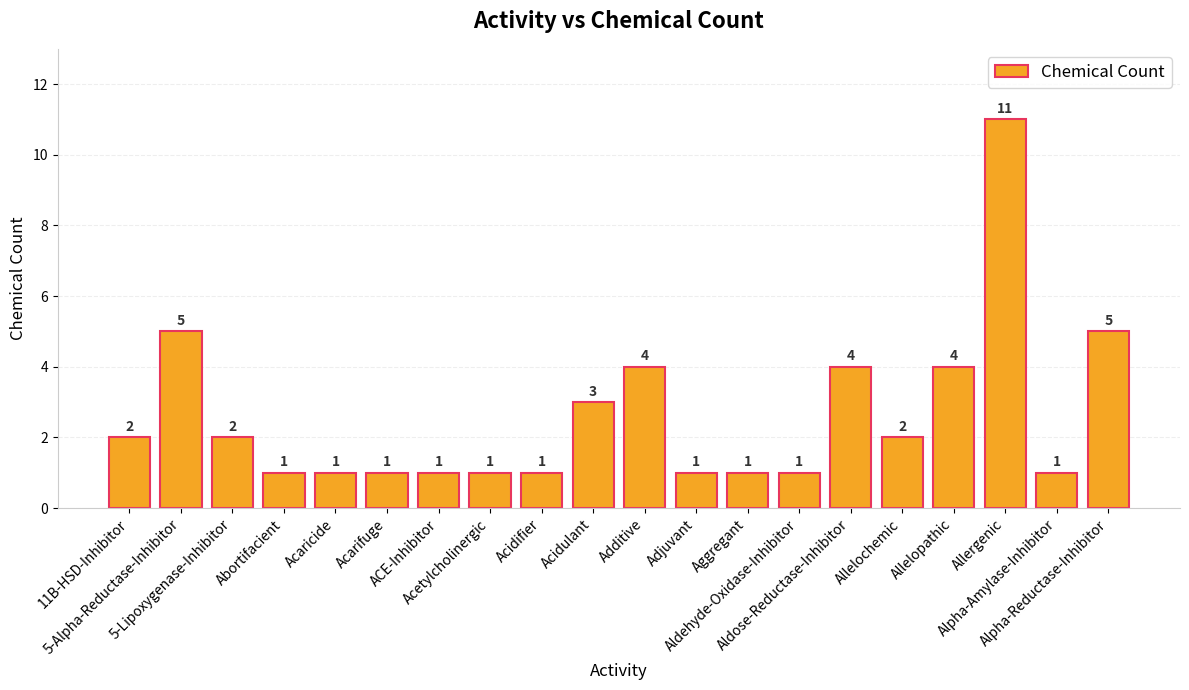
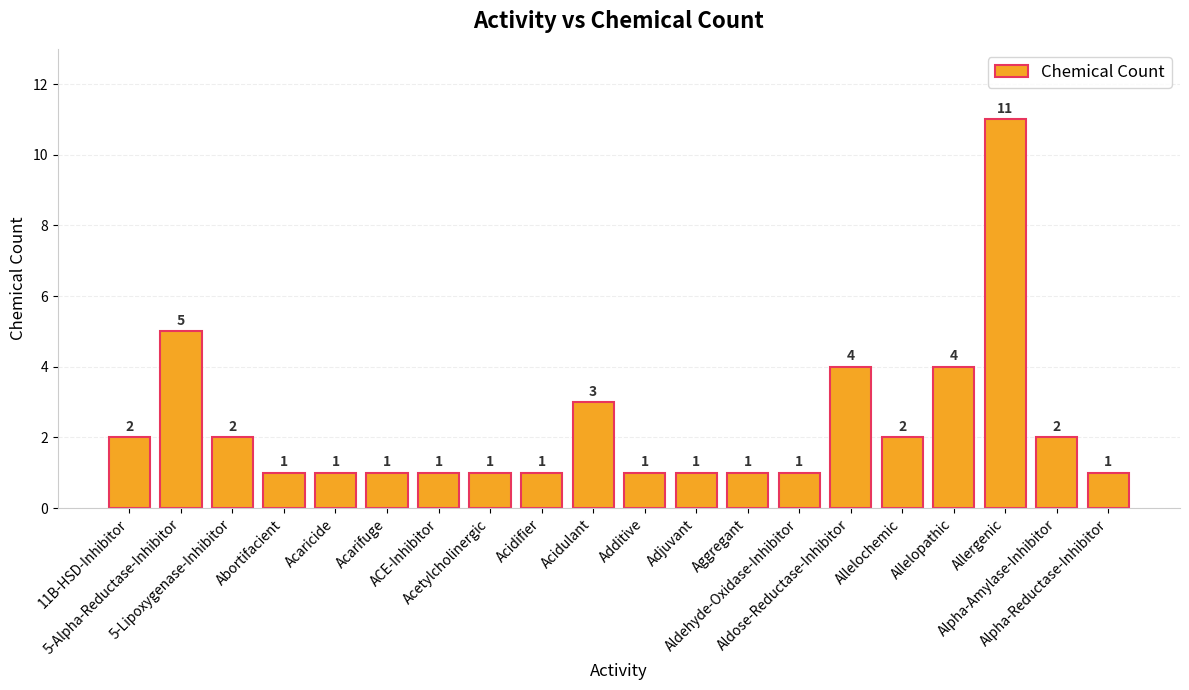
Additive: 4 -> 1
Alpha-Amylase-Inhibitor: 1 -> 2
Alpha-Reductase-Inhibitor: 5 -> 1
